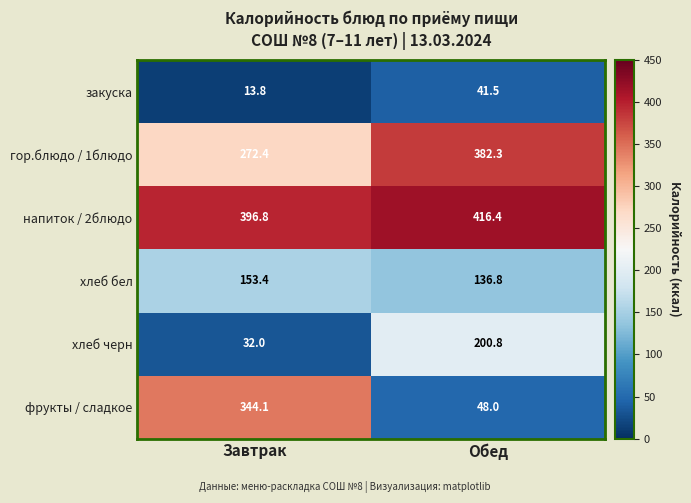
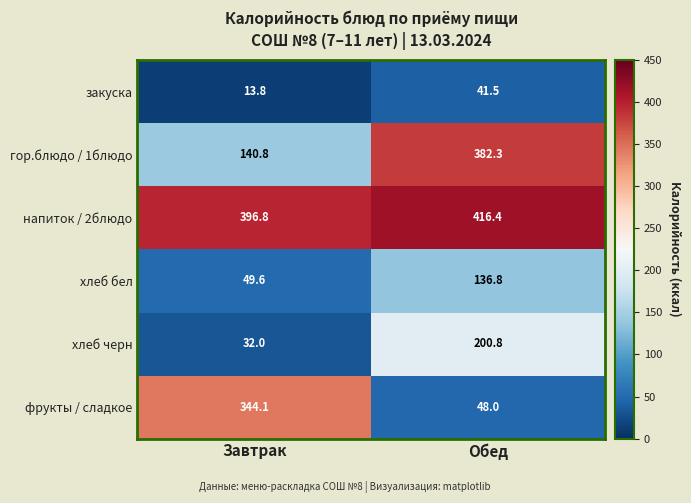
гор.блюдо / 1блюдо, Завтрак: 272.4 -> 140.8
хлеб бел, Завтрак: 153.4 -> 49.6
